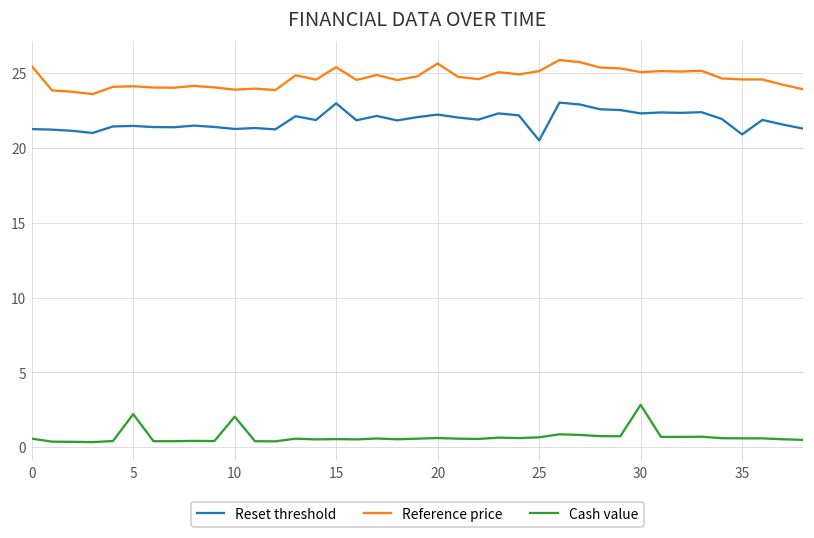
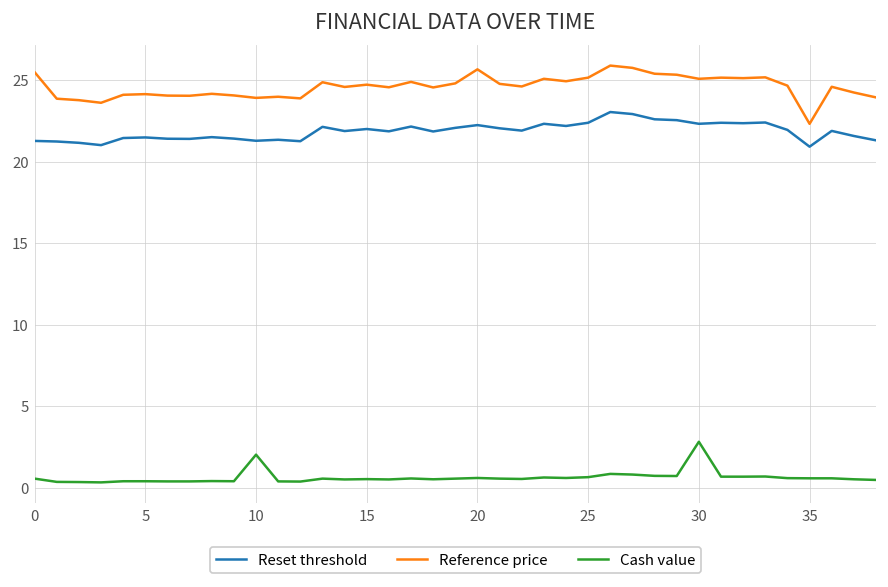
Cash value, 5: 2.2 -> 0.4
Reset threshold, 15: 23.0 -> 22.0
Reference price, 15: 25.4 -> 24.7
Reset threshold, 25: 20.5 -> 22.4
Reference price, 35: 24.6 -> 22.3
